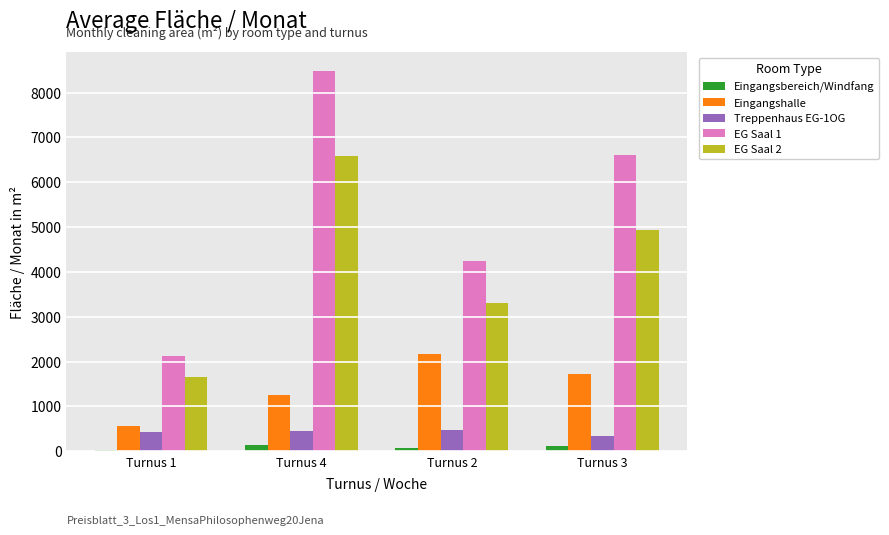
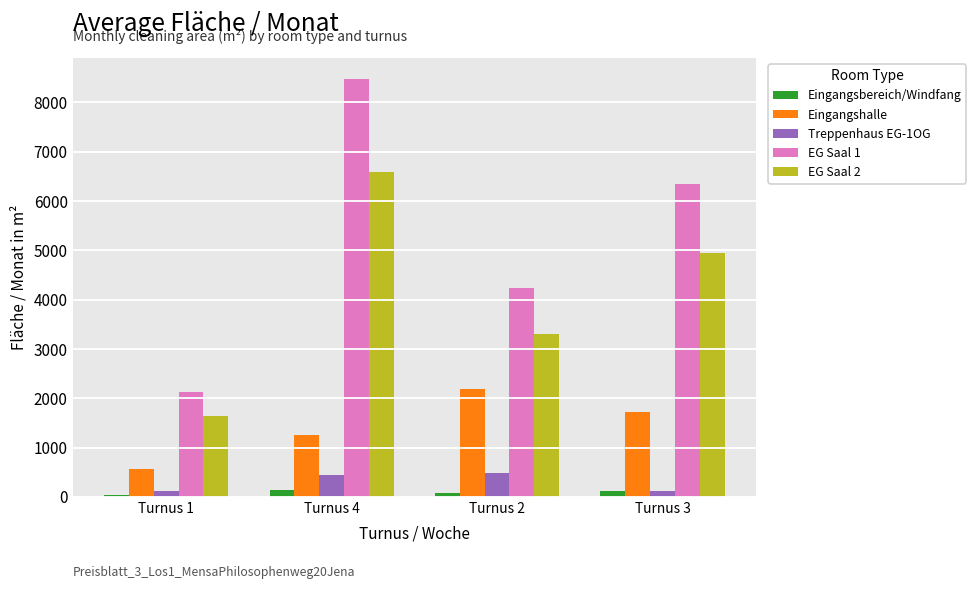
Treppenhaus EG-1OG, Turnus 1: 400 -> 100
Treppenhaus EG-1OG, Turnus 3: 300 -> 100
EG Saal 1, Turnus 3: 6600 -> 6400
